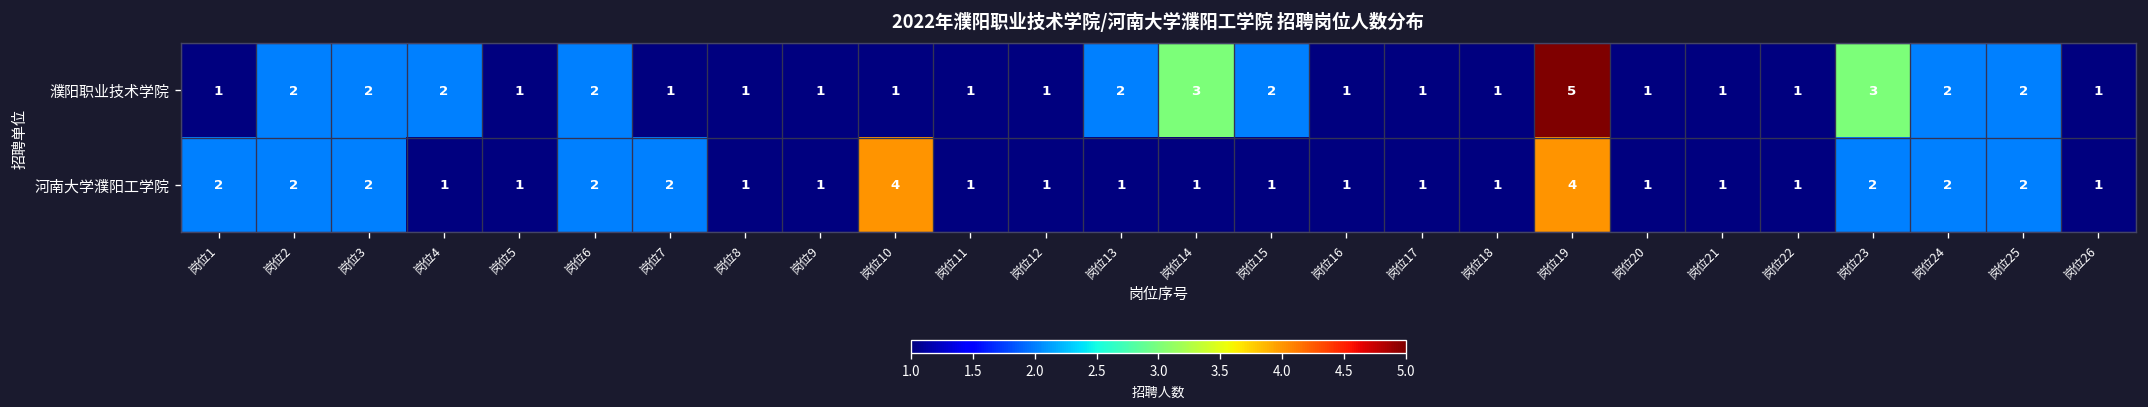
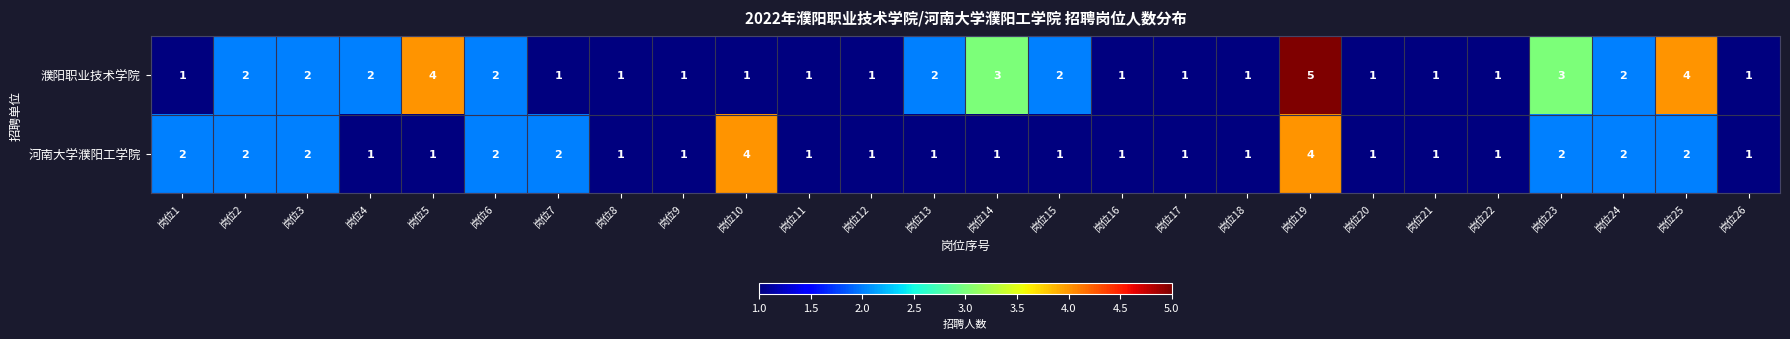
濮阳职业技术学院, 岗位5: 1 -> 4
濮阳职业技术学院, 岗位25: 2 -> 4
